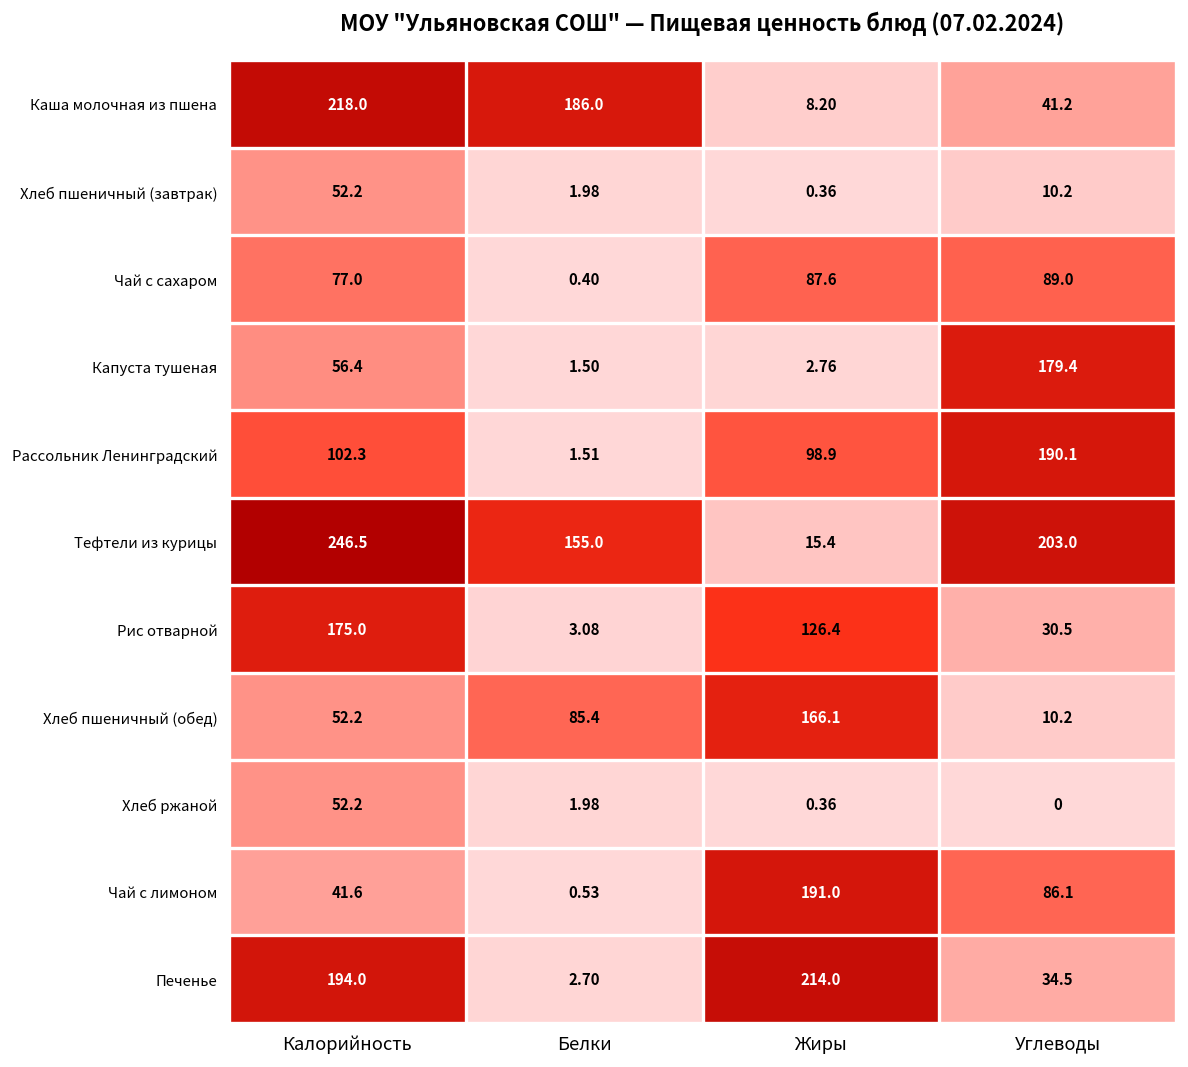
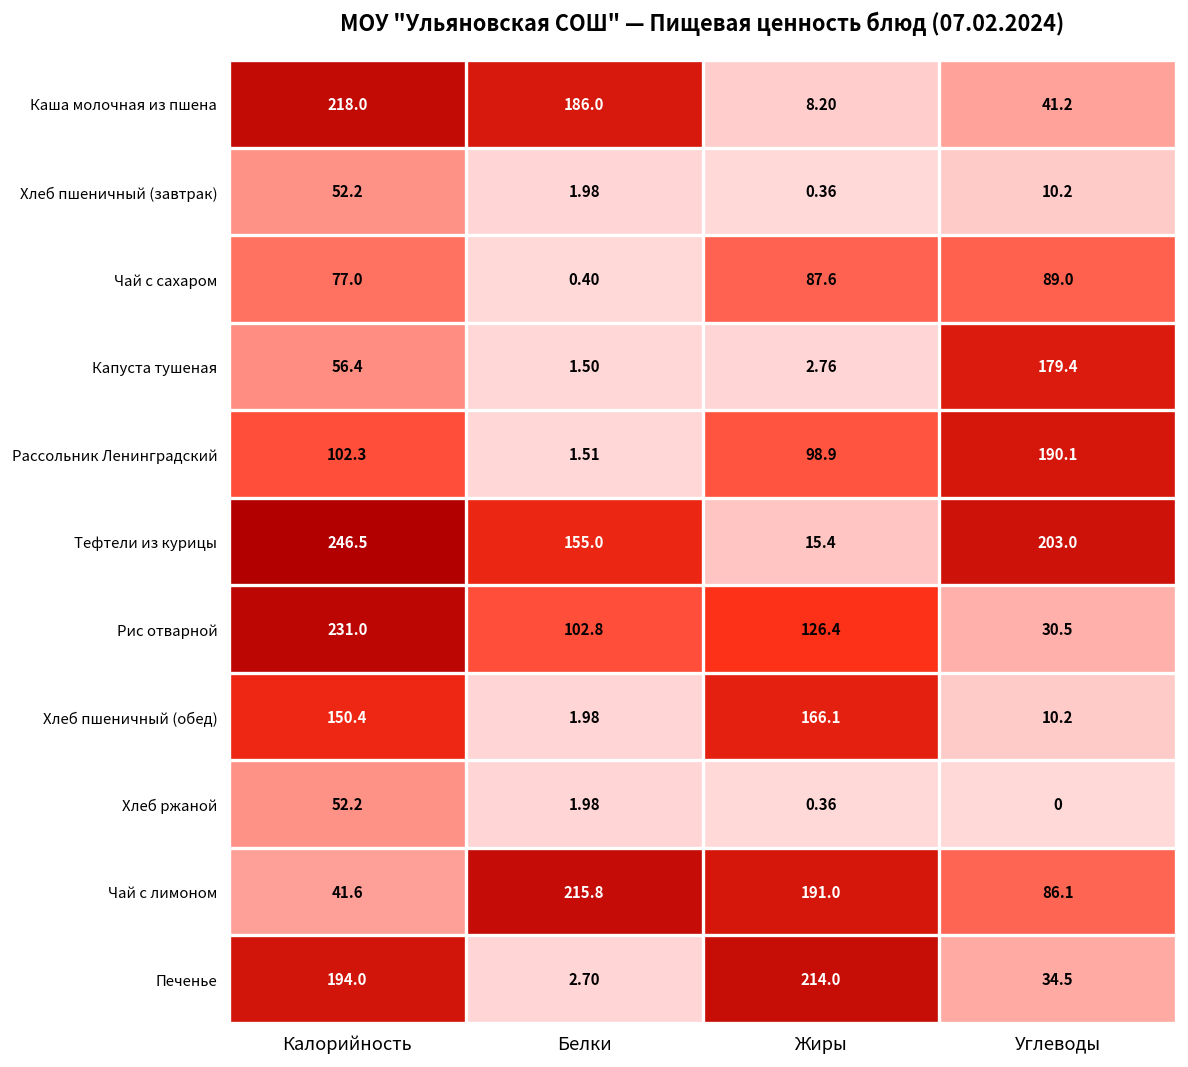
Рис отварной, Калорийность: 175.0 -> 231.0
Рис отварной, Белки: 3.08 -> 102.8
Хлеб пшеничный (обед), Калорийность: 52.2 -> 150.4
Хлеб пшеничный (обед), Белки: 85.4 -> 1.98
Чай с лимоном, Белки: 0.53 -> 215.8
